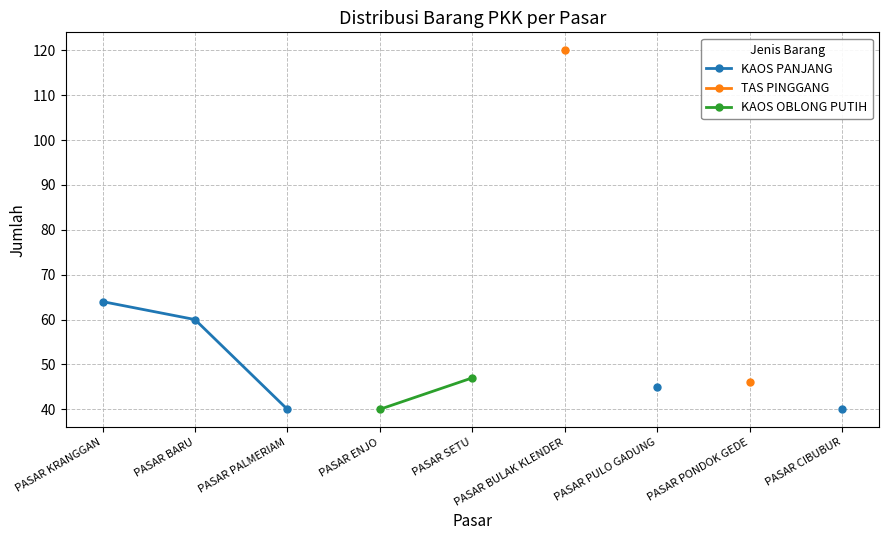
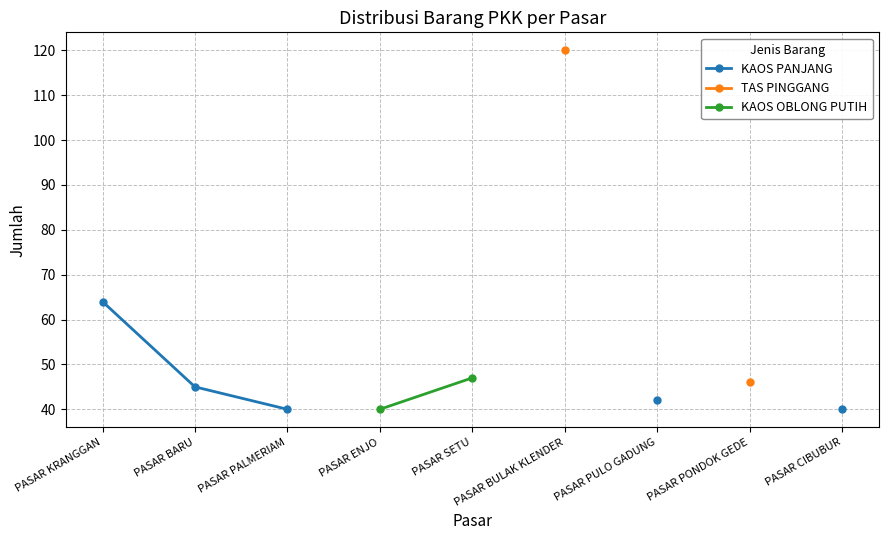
KAOS PANJANG, PASAR BARU: 60 -> 45
KAOS PANJANG, PASAR PULO GADUNG: 45 -> 42
